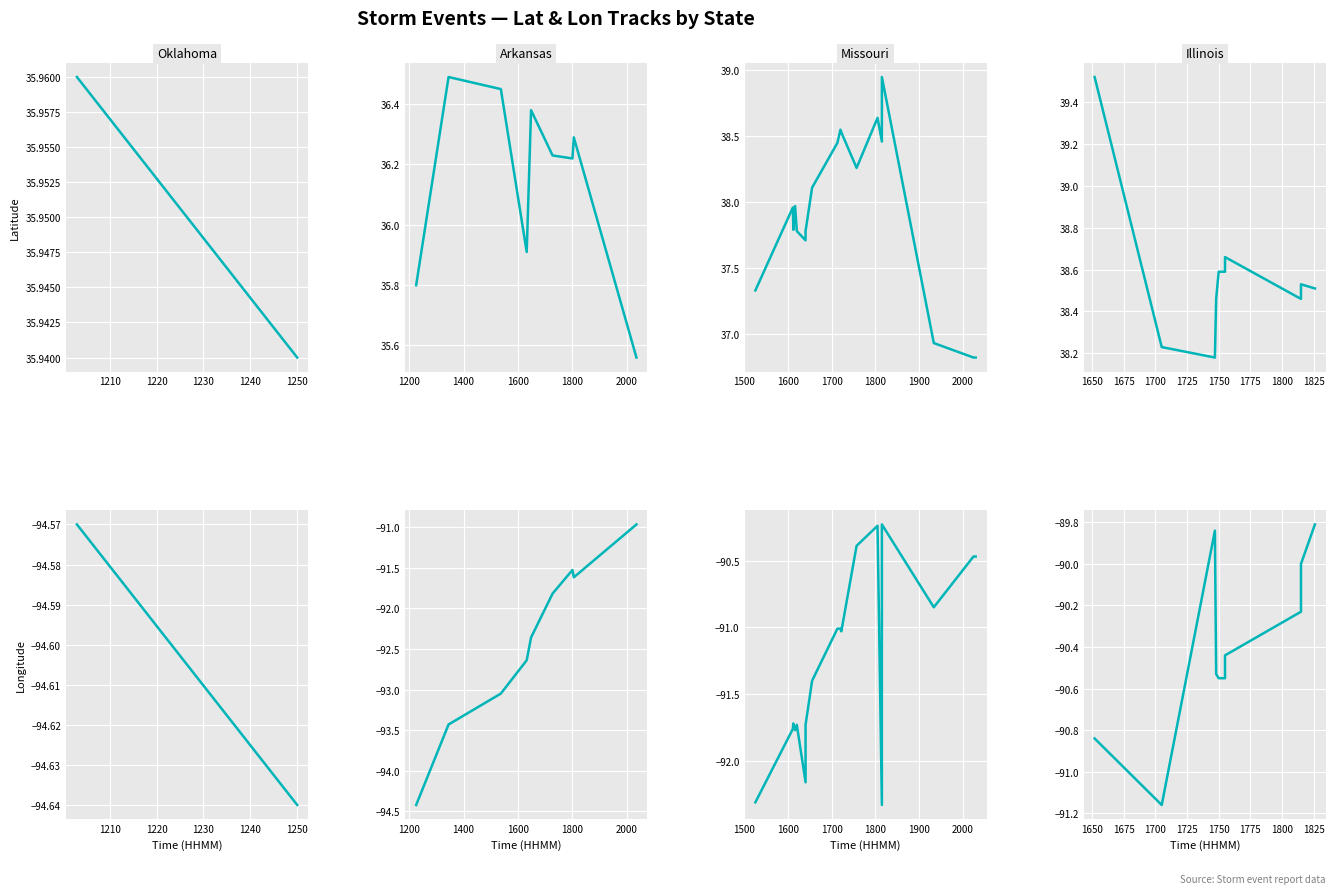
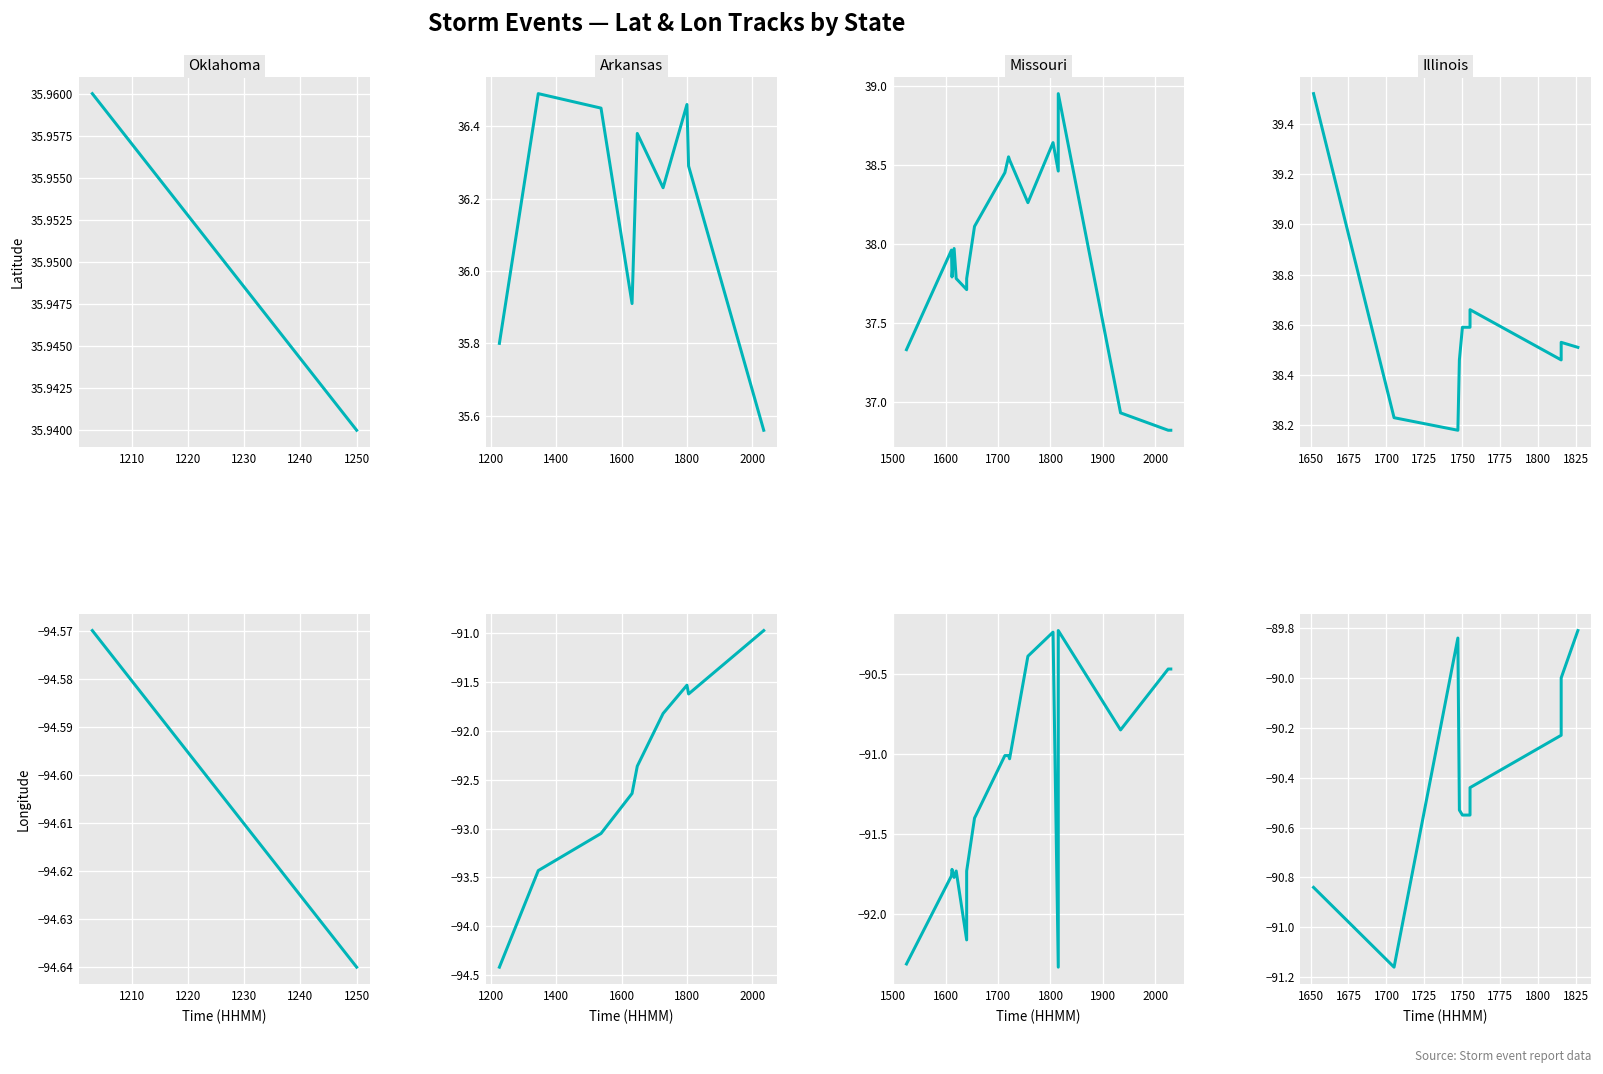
Arkansas, 1800: 36.22 -> 36.46
